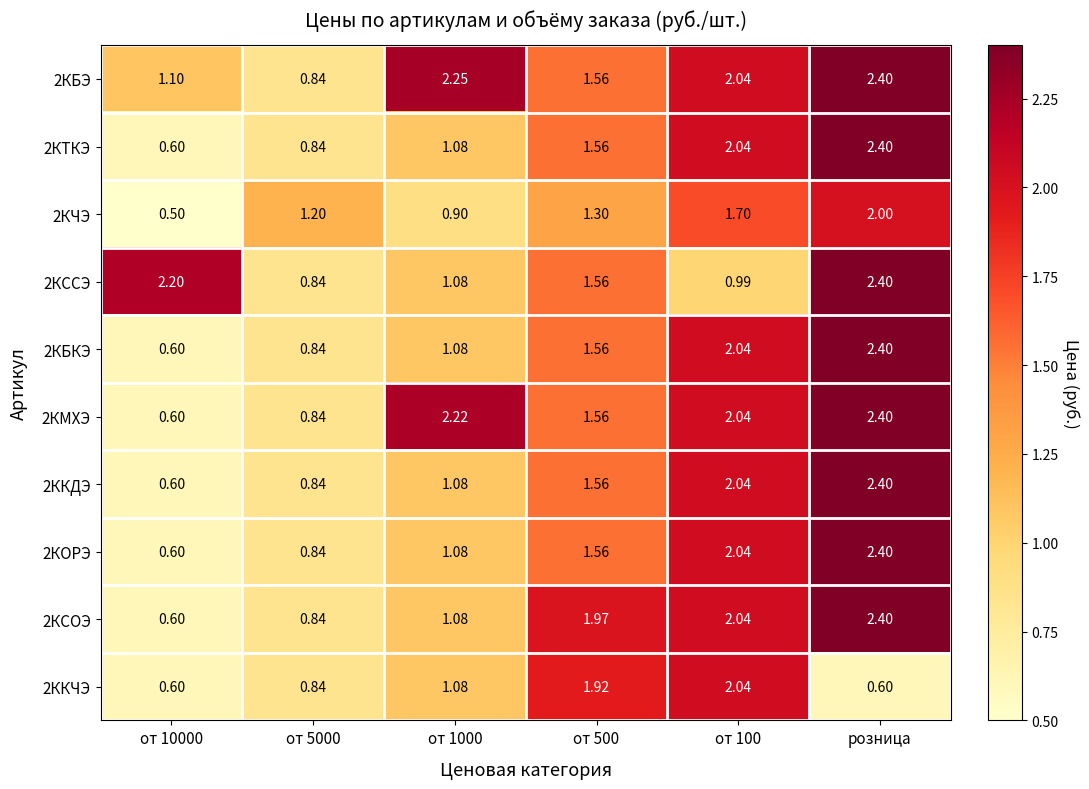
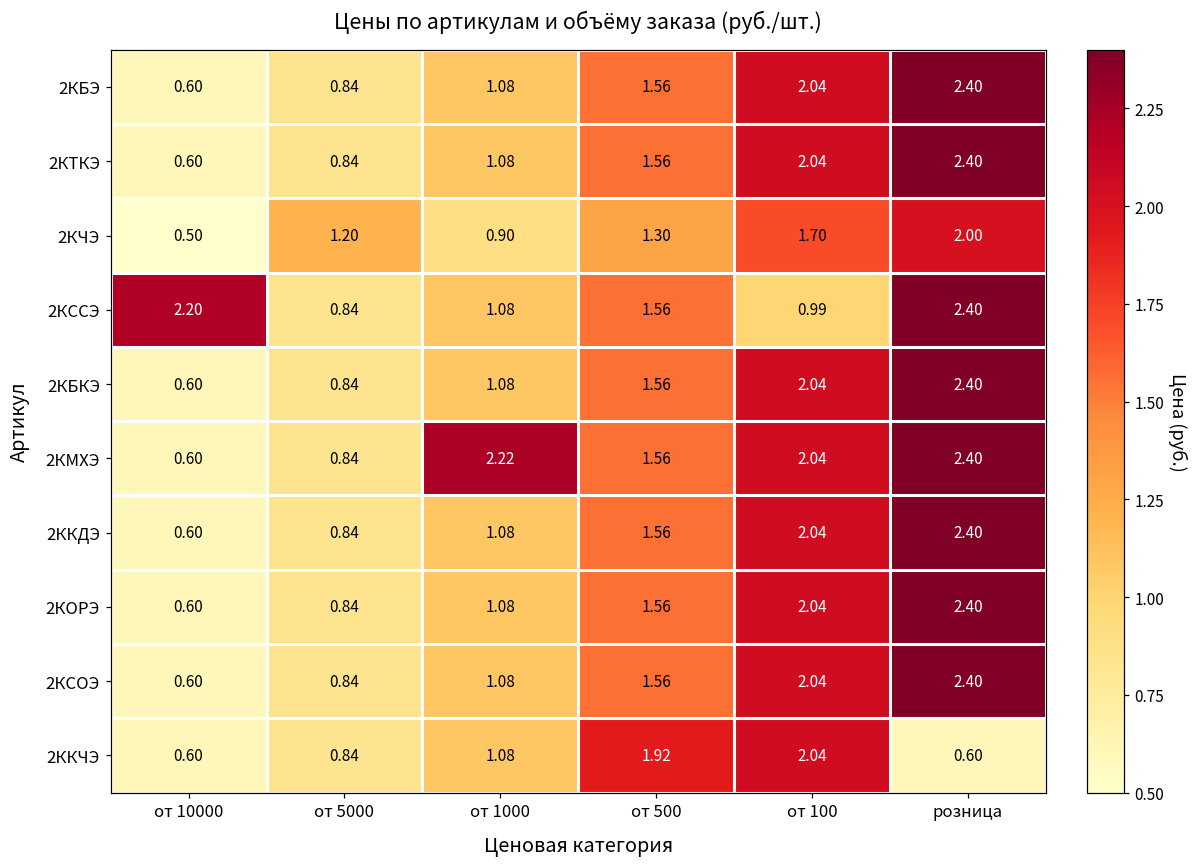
2КБЭ, от 10000: 1.10 -> 0.60
2КБЭ, от 1000: 2.25 -> 1.08
2КСОЭ, от 500: 1.97 -> 1.56
